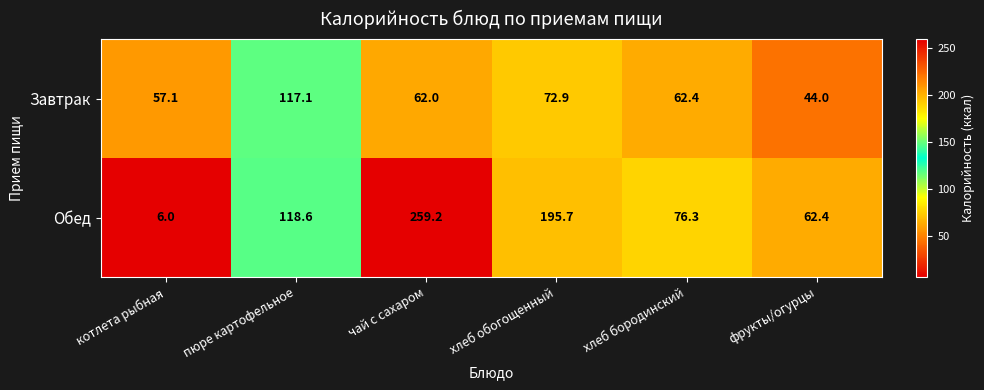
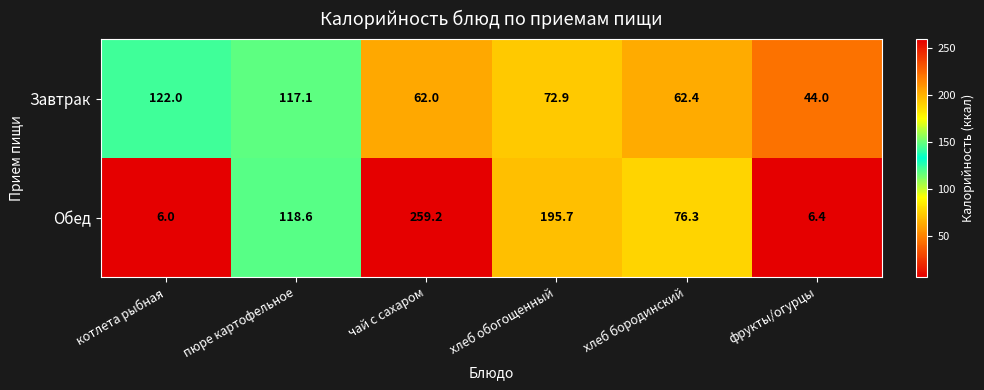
Завтрак, котлета рыбная: 57.1 -> 122.0
Обед, фрукты/огурцы: 62.4 -> 6.4
